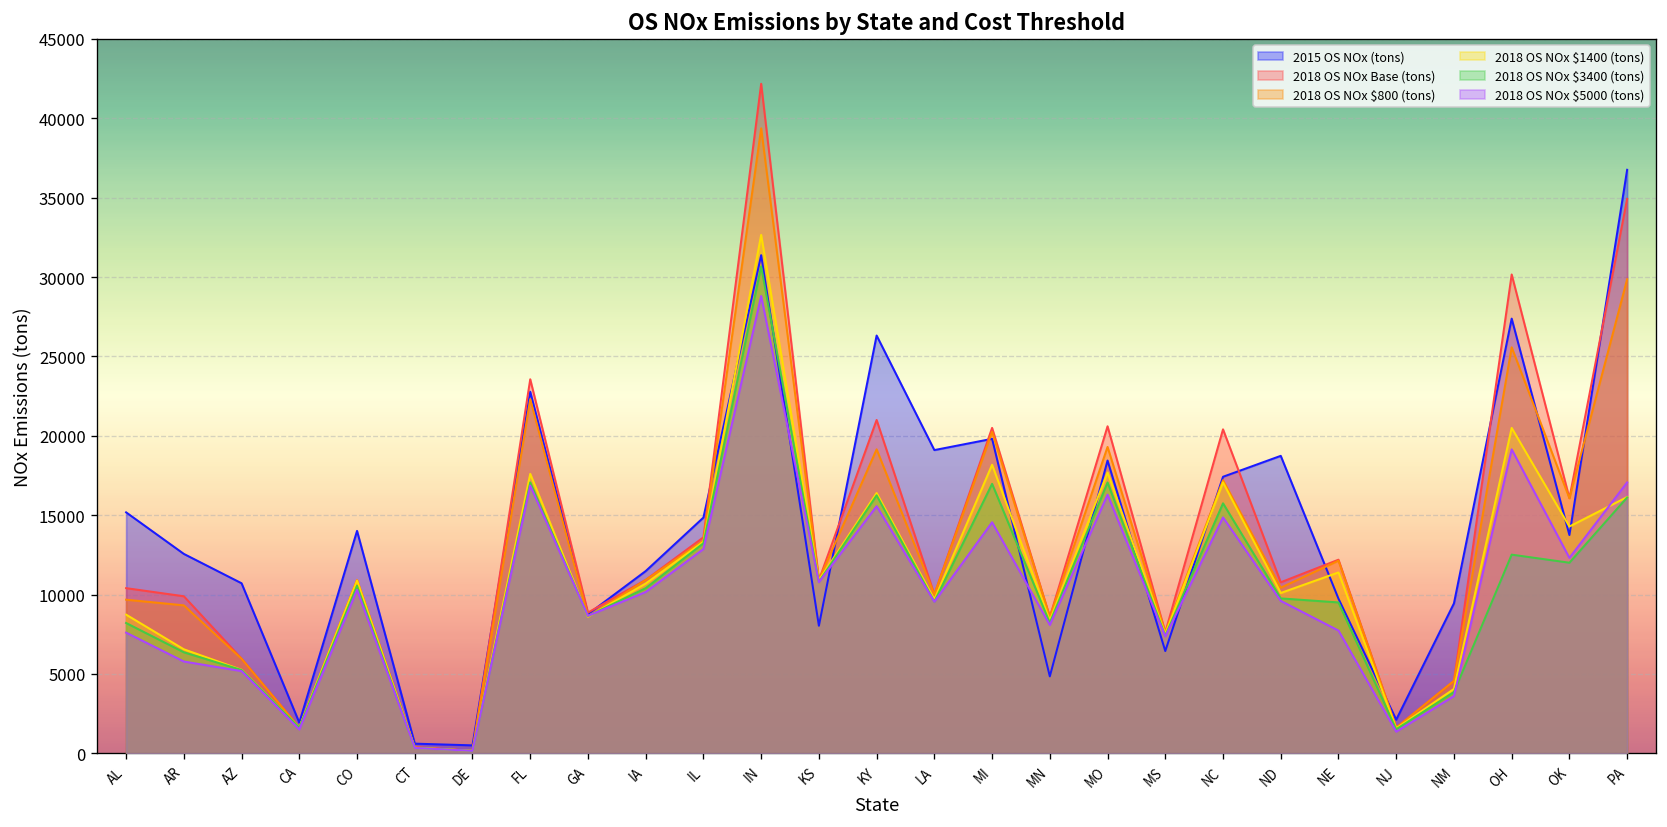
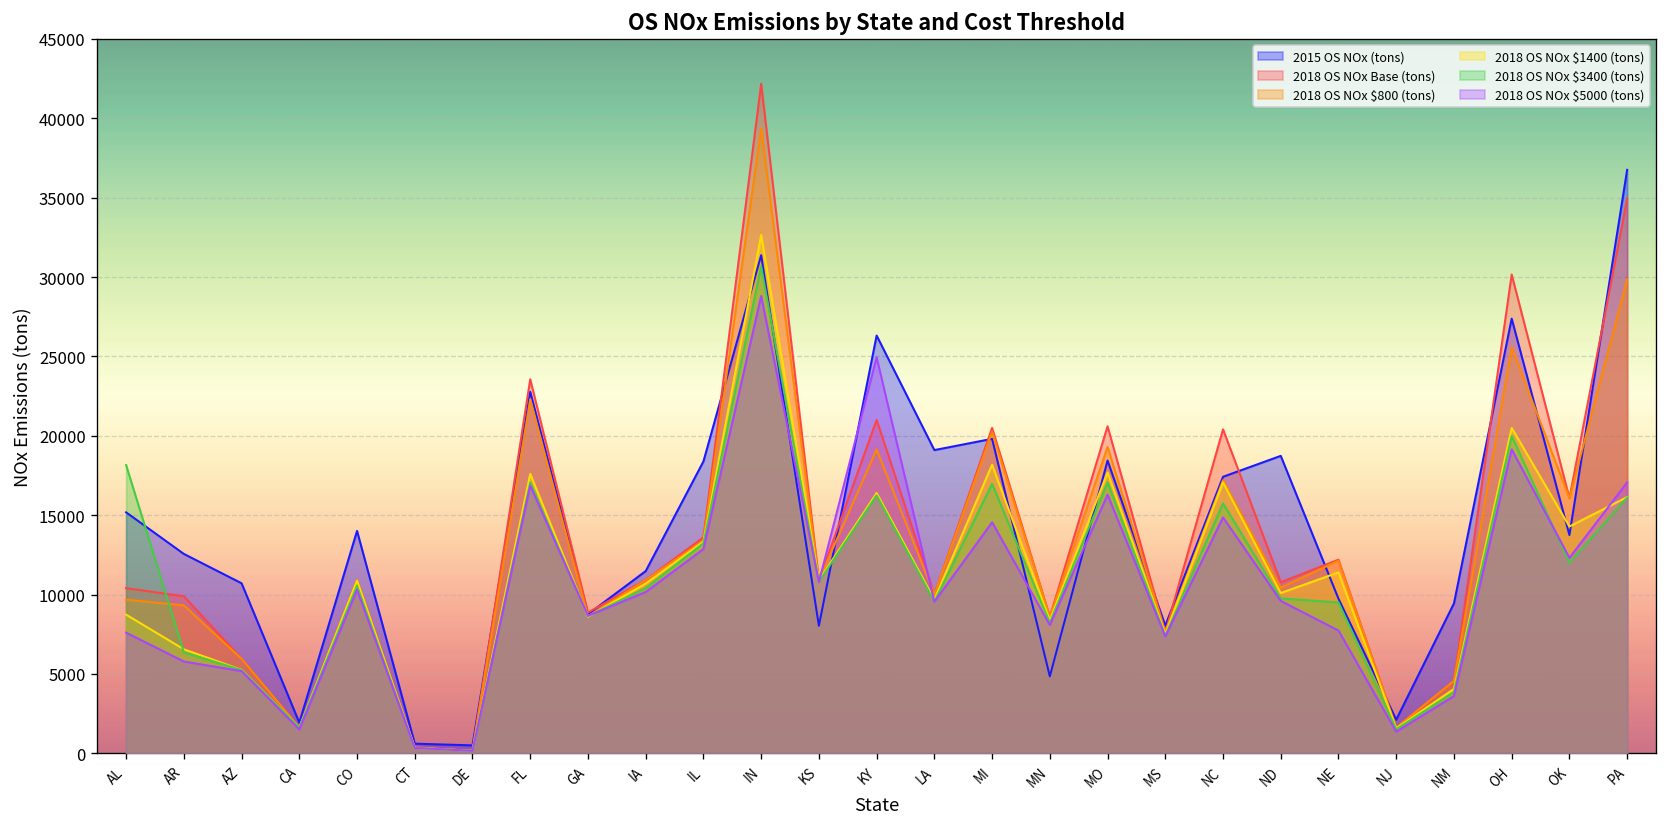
2018 OS NOx $3400 (tons), AL: 8200 -> 18200
2015 OS NOx (tons), IL: 14800 -> 18400
2018 OS NOx $5000 (tons), KY: 15600 -> 24900
2015 OS NOx (tons), MS: 6400 -> 8000
2018 OS NOx $3400 (tons), OH: 12500 -> 20000
